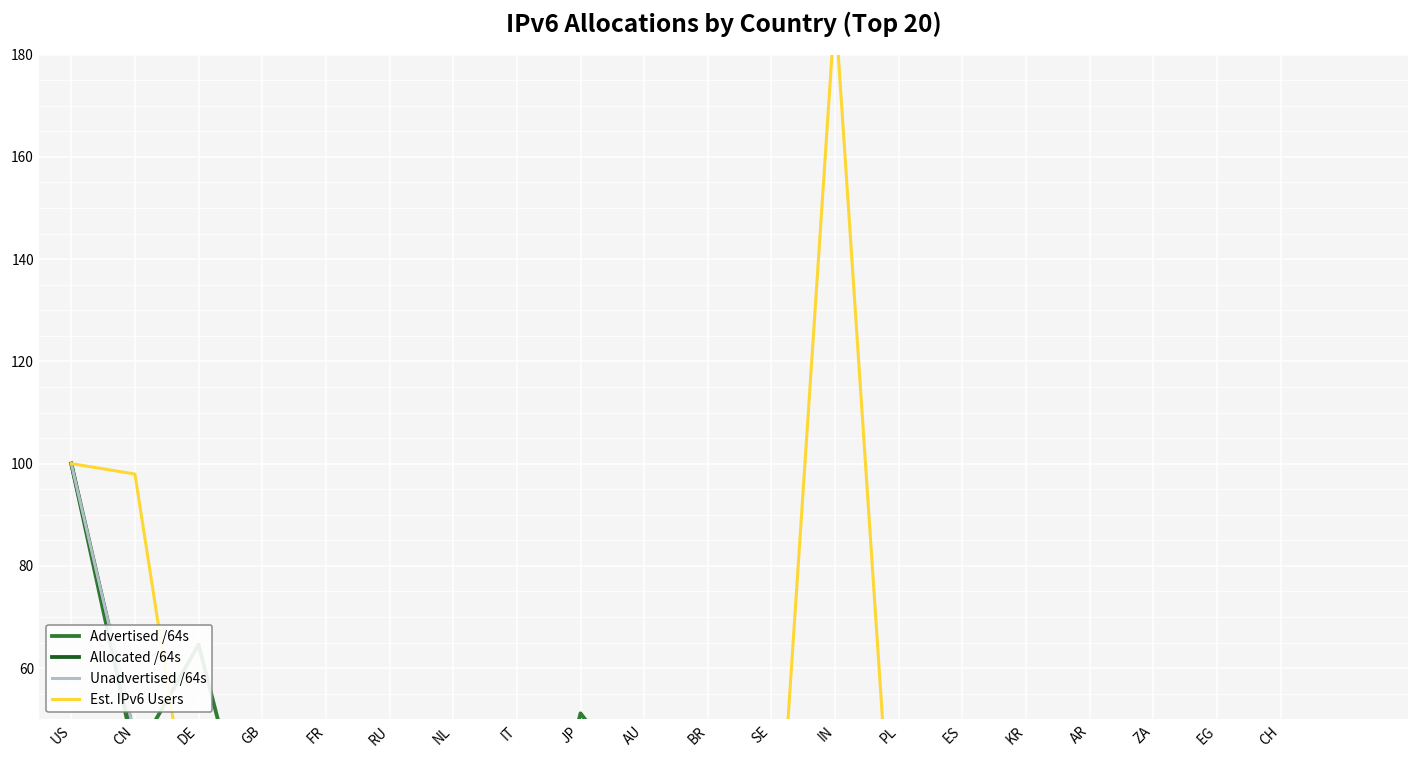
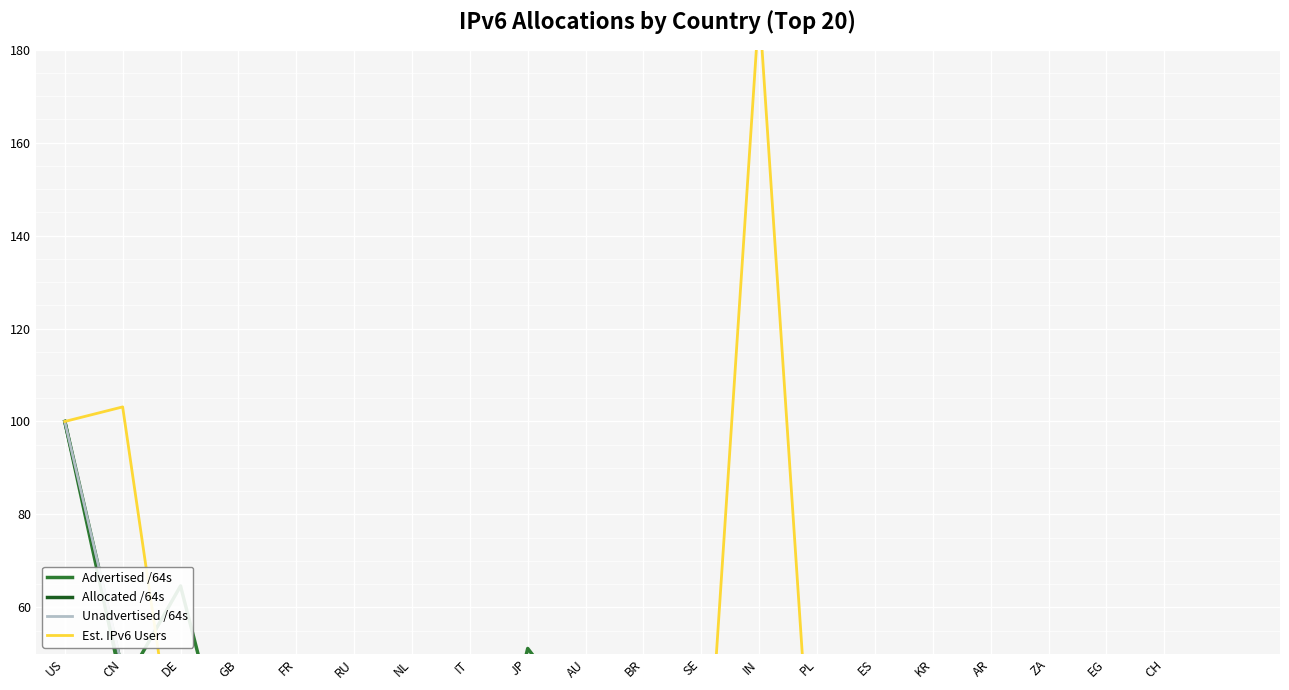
Est. IPv6 Users, CN: 98 -> 103
